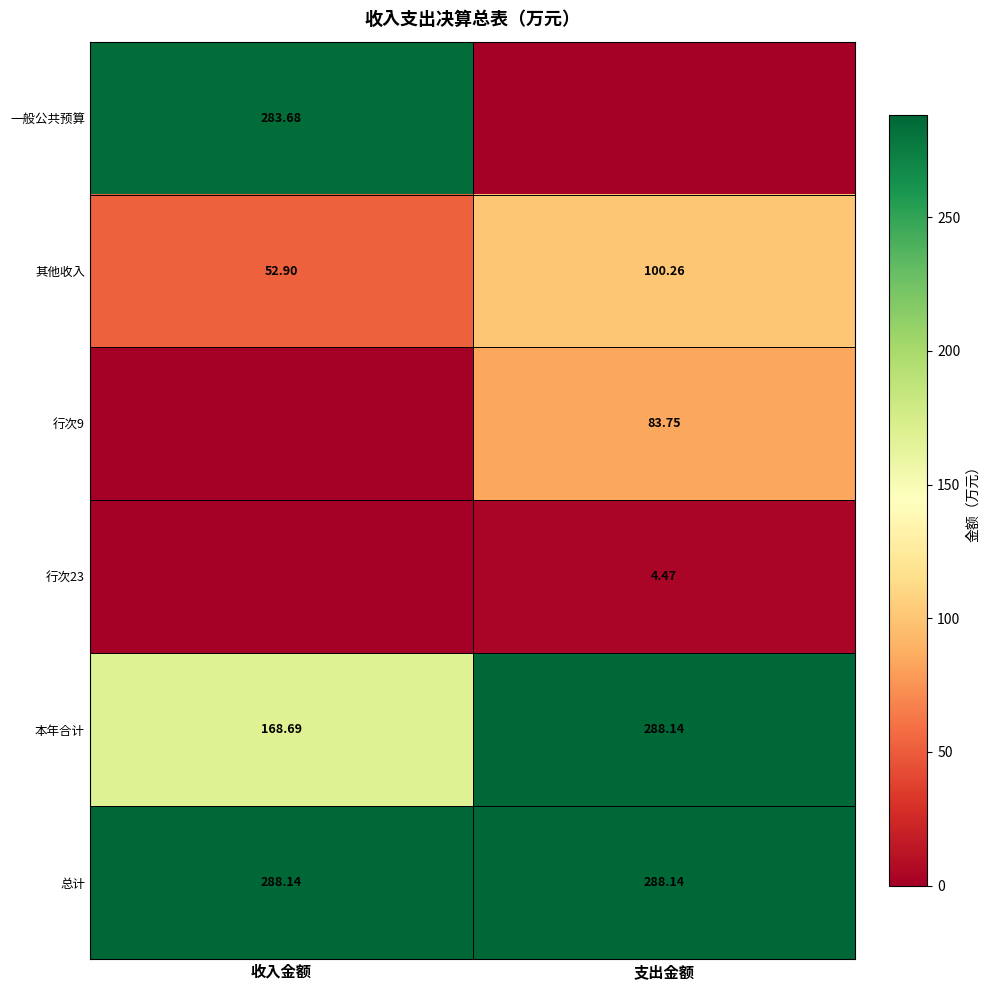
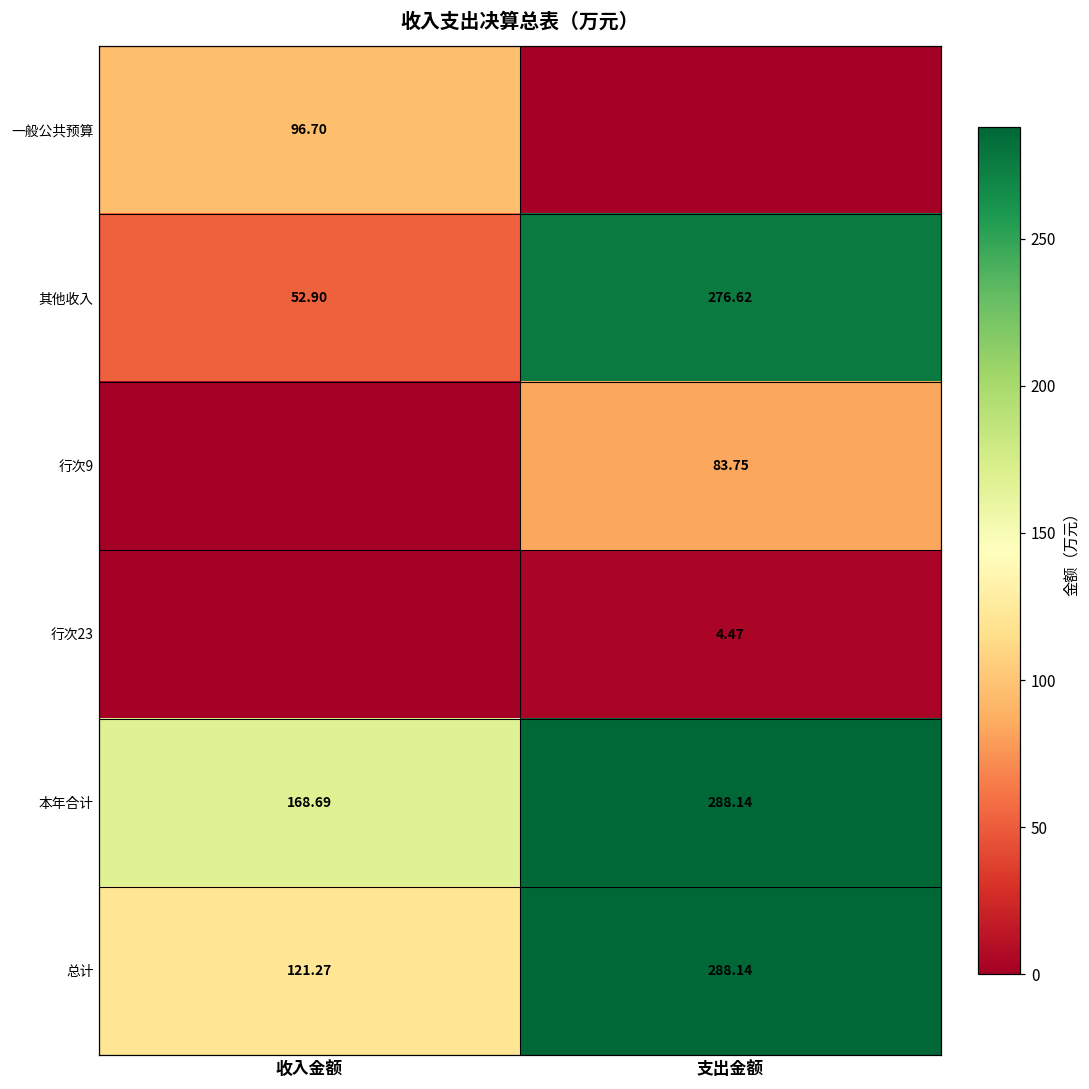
一般公共预算, 收入金额: 283.68 -> 96.70
其他收入, 支出金额: 100.26 -> 276.62
总计, 收入金额: 288.14 -> 121.27
